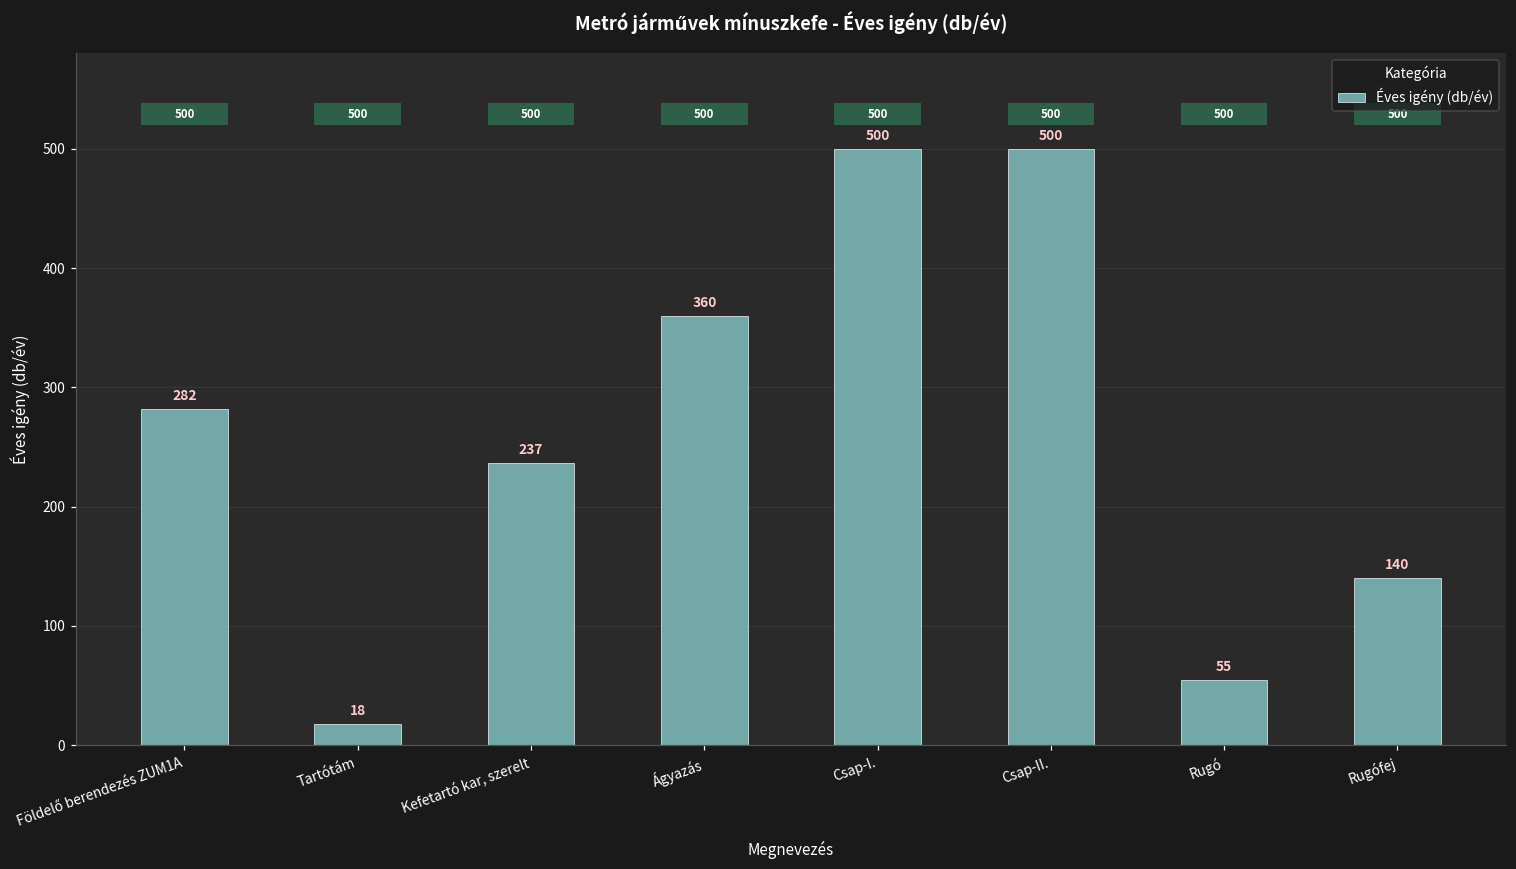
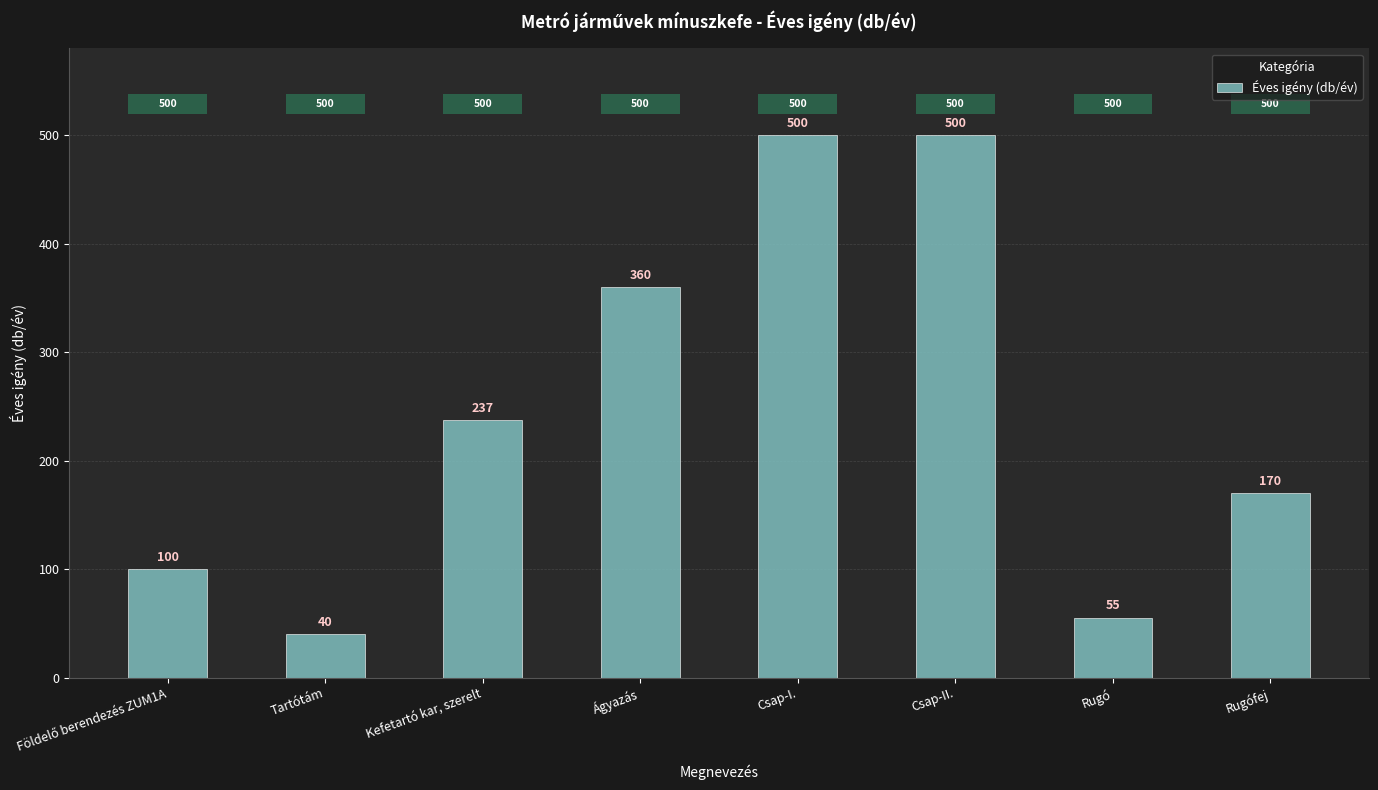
Földelő berendezés ZUM1A: 282 -> 100
Tartótám: 18 -> 40
Rugófej: 140 -> 170
